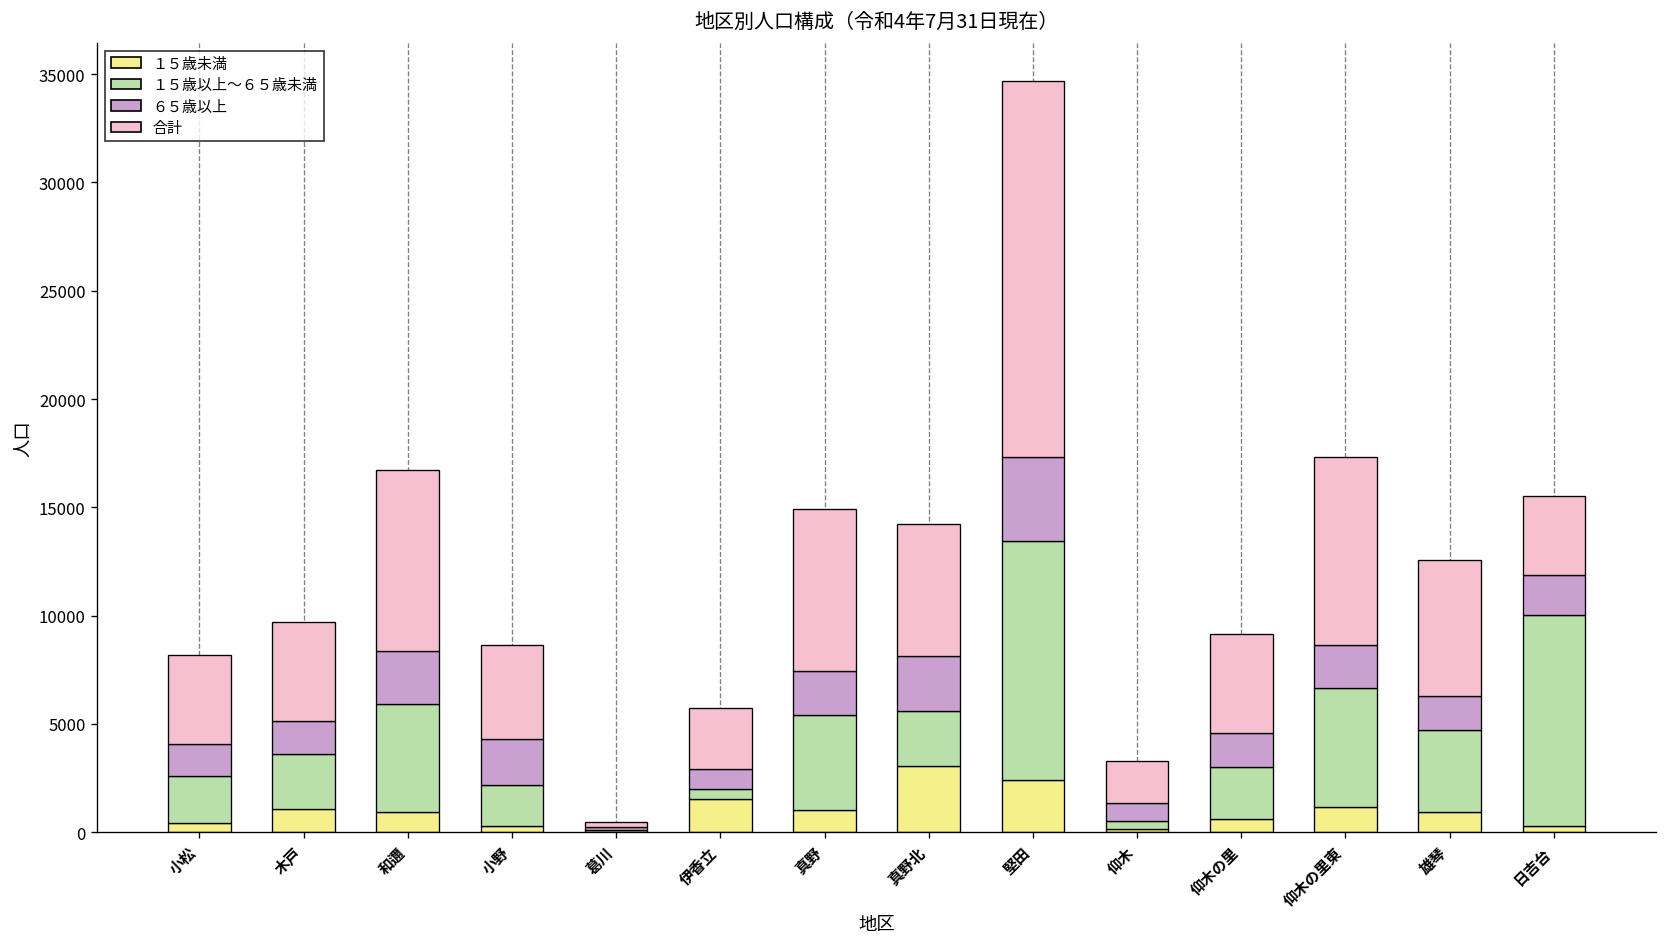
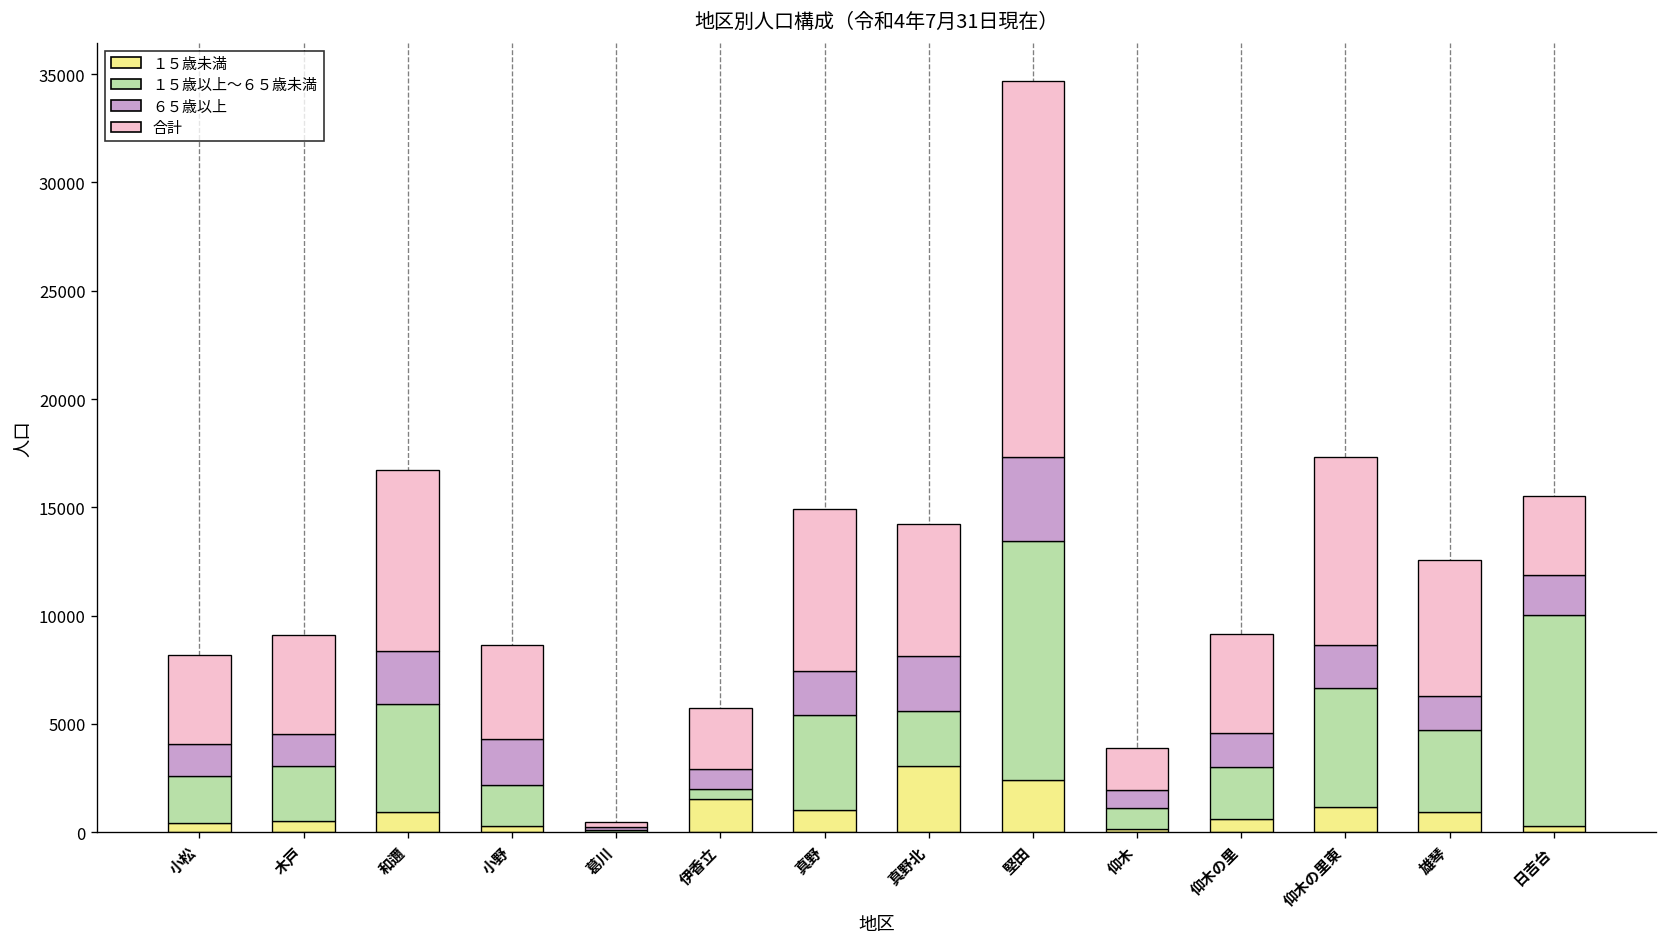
１５歳未満, 木戸: 1100 -> 500
１５歳以上～６５歳未満, 仰木: 400 -> 1000
